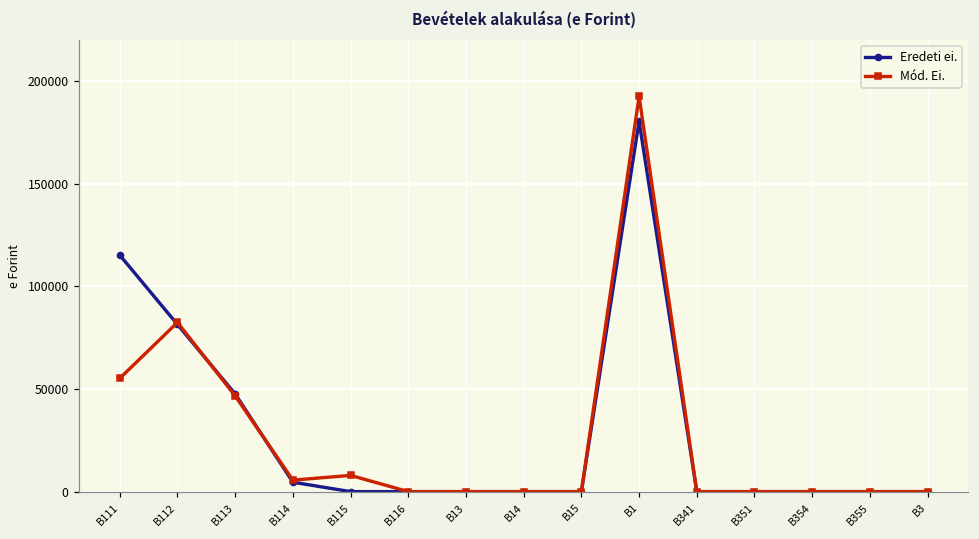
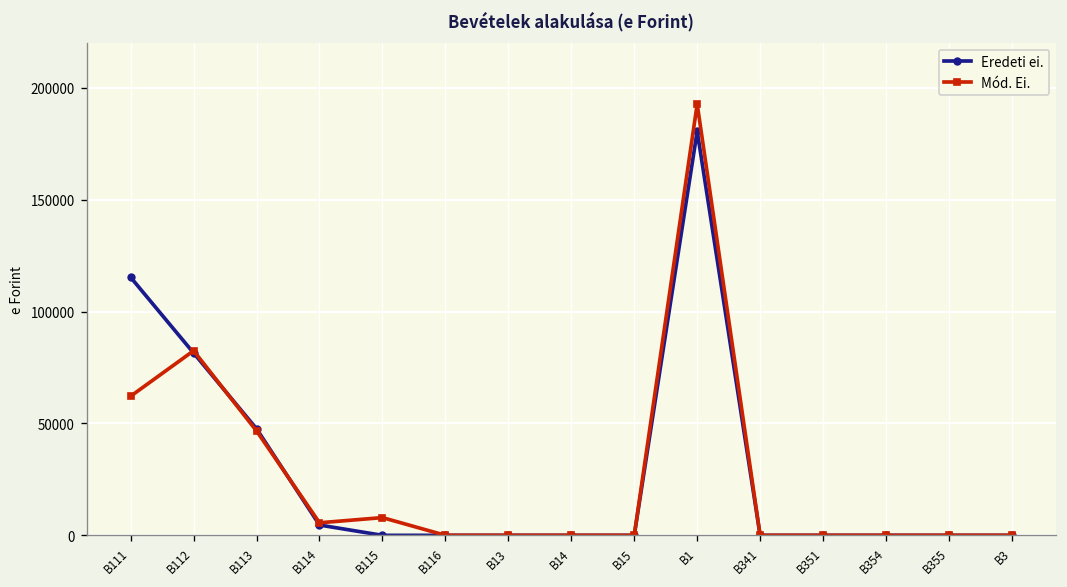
Mód. Ei., B111: 55000 -> 62000
